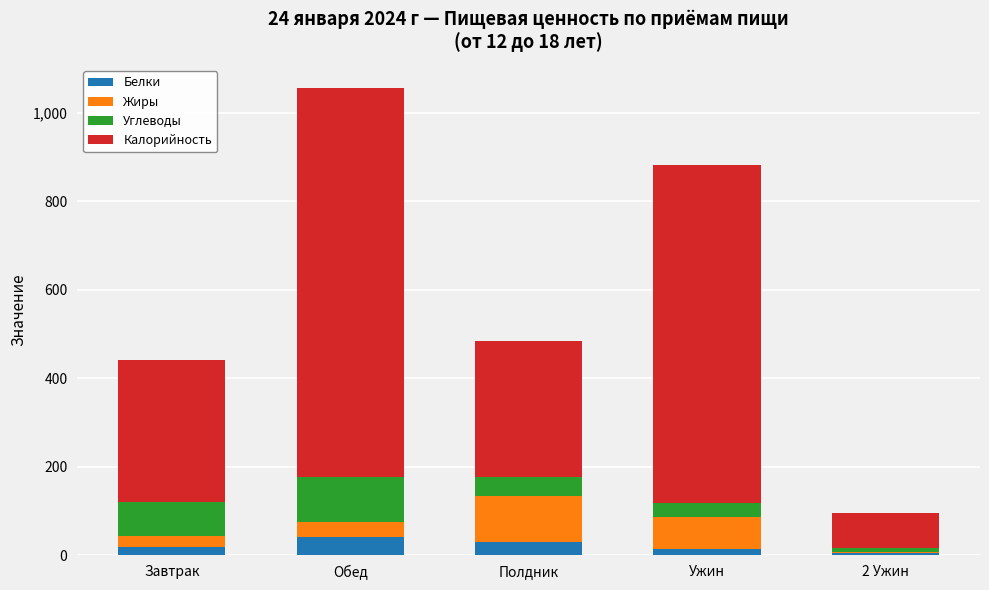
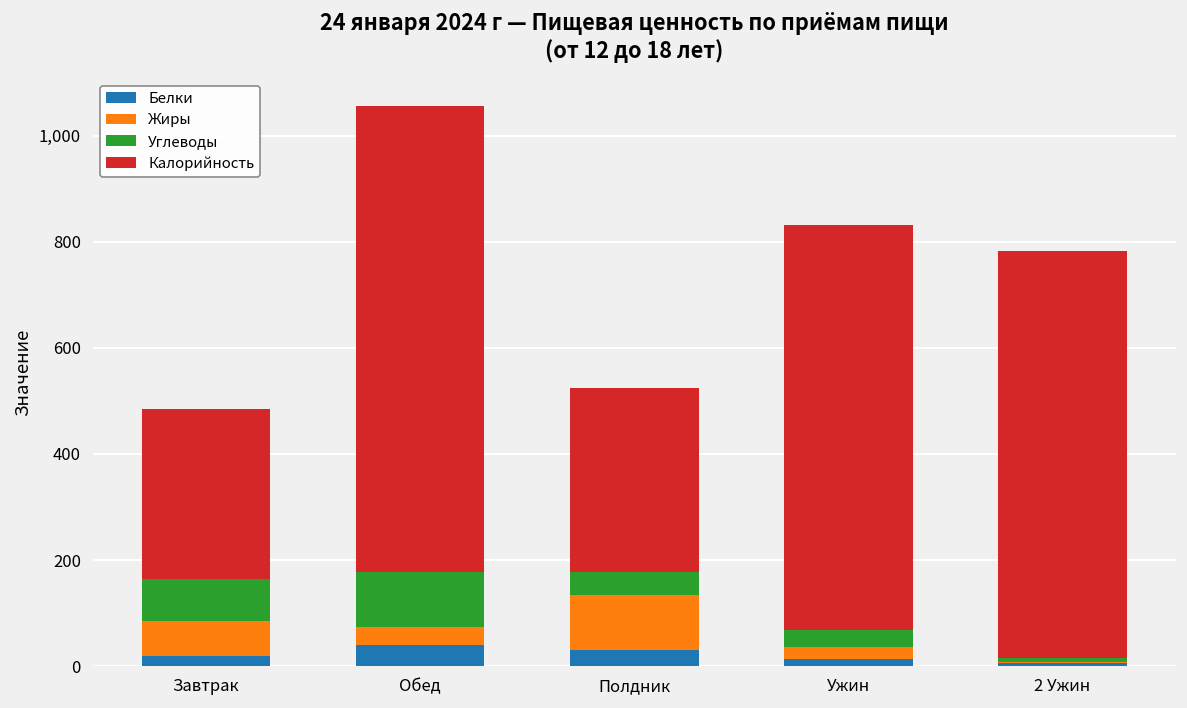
Жиры, Завтрак: 20 -> 70
Калорийность, Полдник: 310 -> 350
Жиры, Ужин: 70 -> 20
Калорийность, 2 Ужин: 80 -> 770
